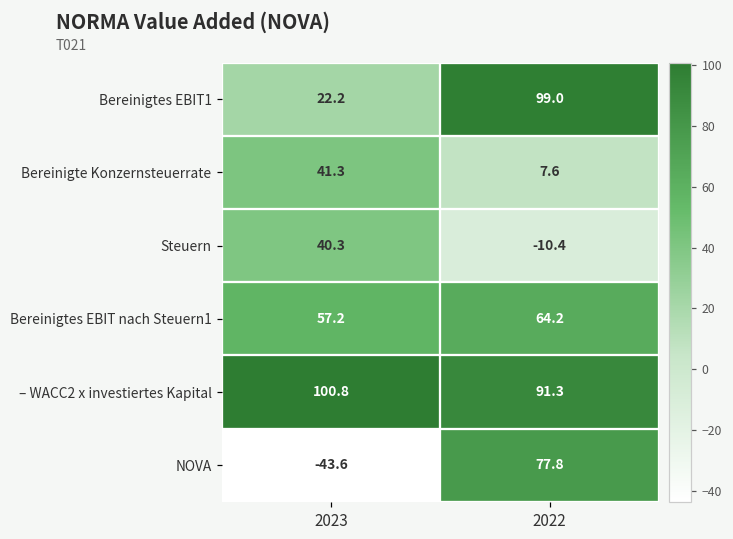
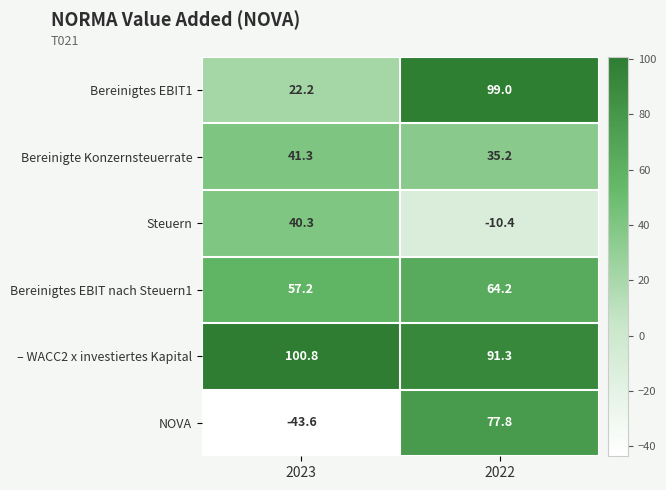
Bereinigte Konzernsteuerrate, 2022: 7.6 -> 35.2
